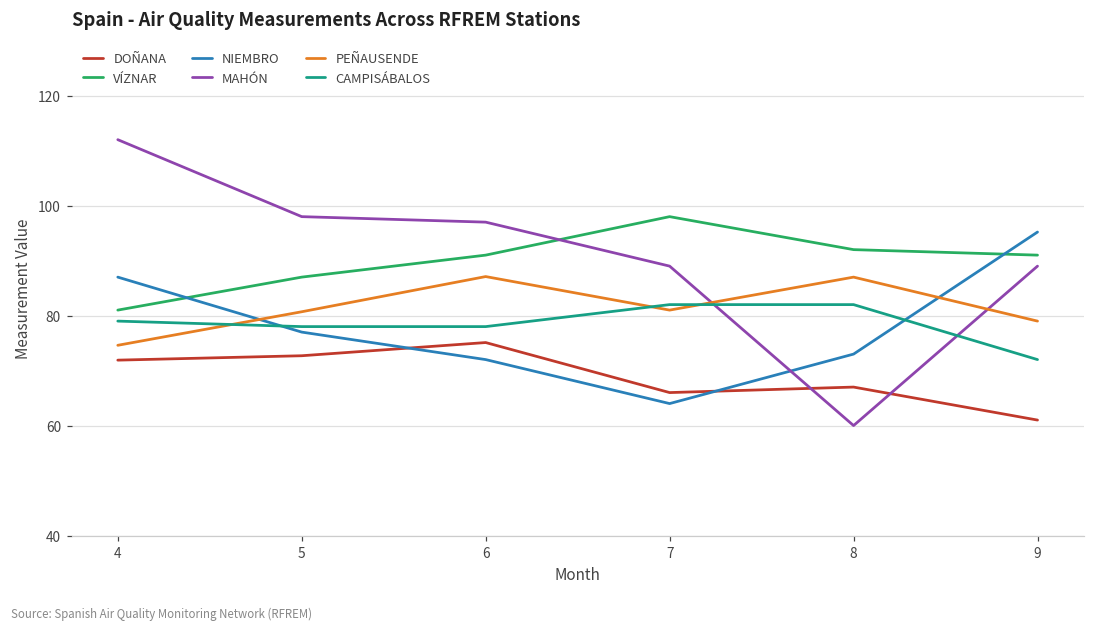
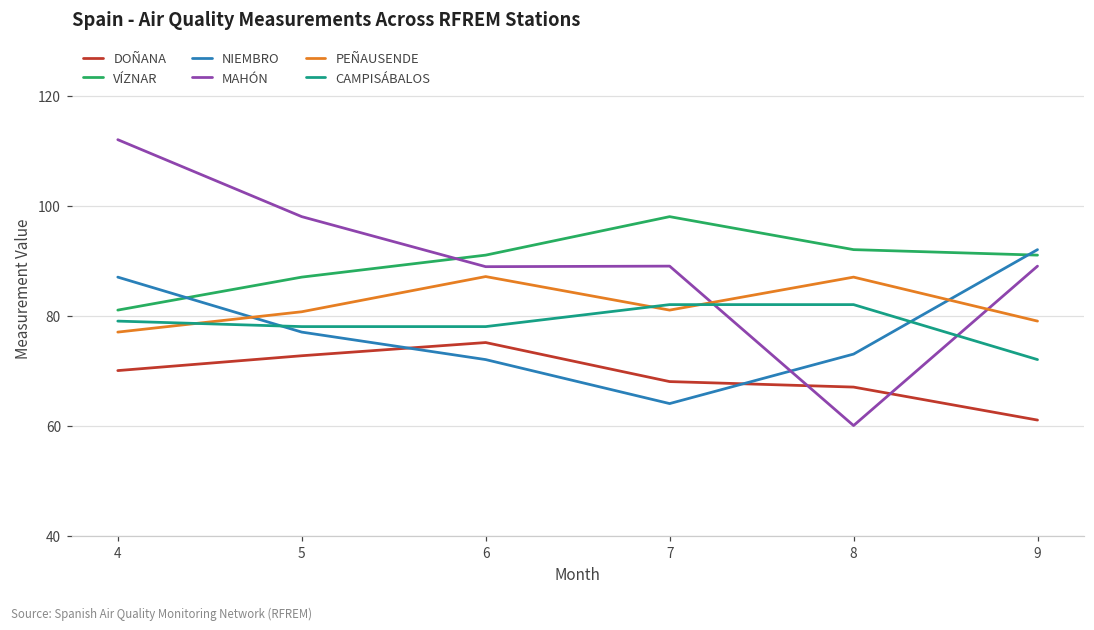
DOÑANA, 4: 72 -> 70
PEÑAUSENDE, 4: 75 -> 77
MAHÓN, 6: 97 -> 89
DOÑANA, 7: 66 -> 68
NIEMBRO, 9: 95 -> 92
